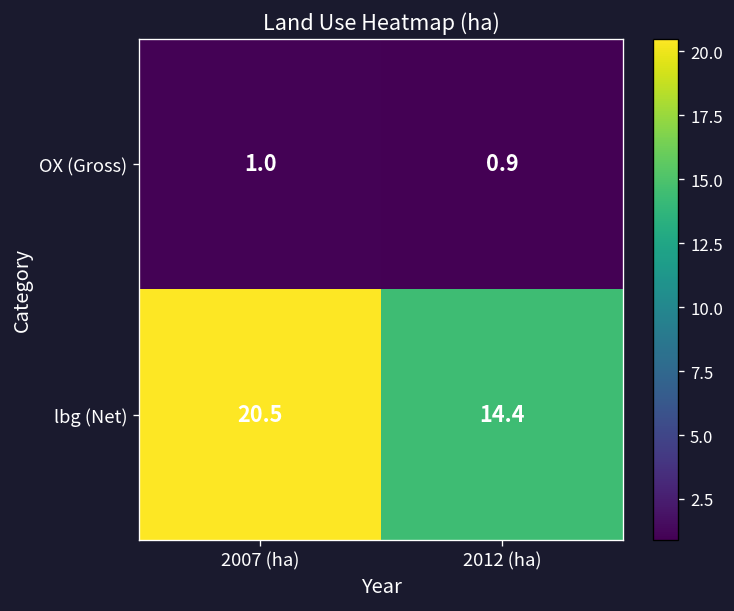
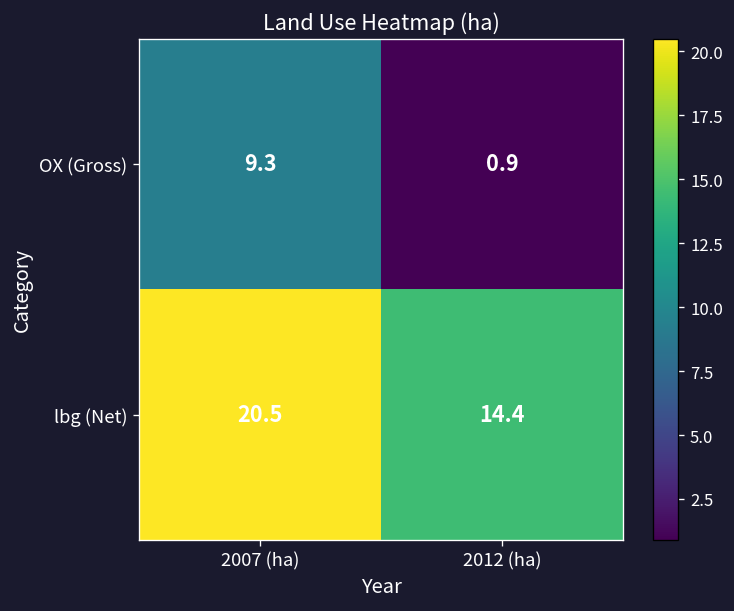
OX (Gross), 2007 (ha): 1.0 -> 9.3
